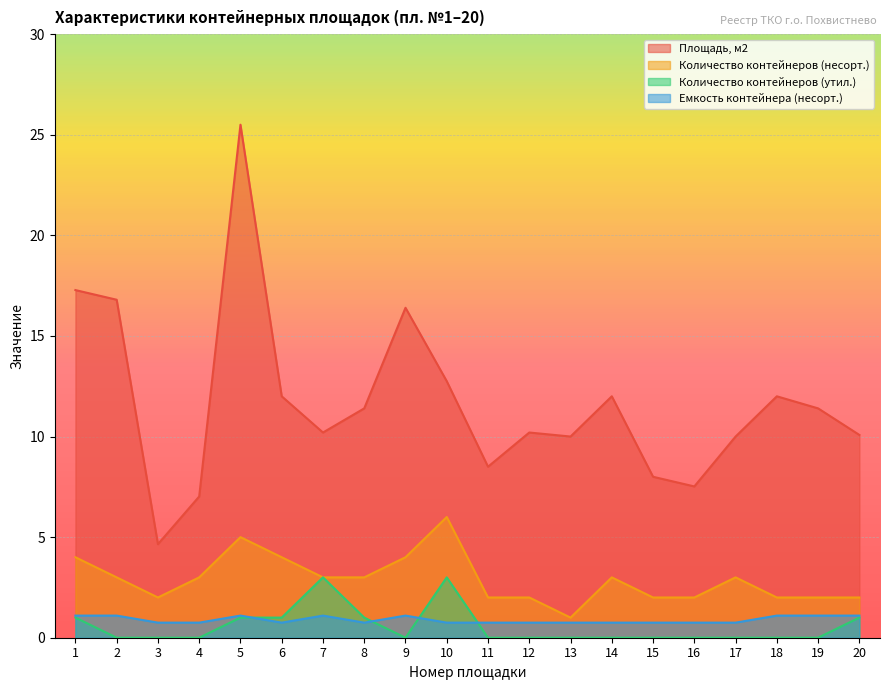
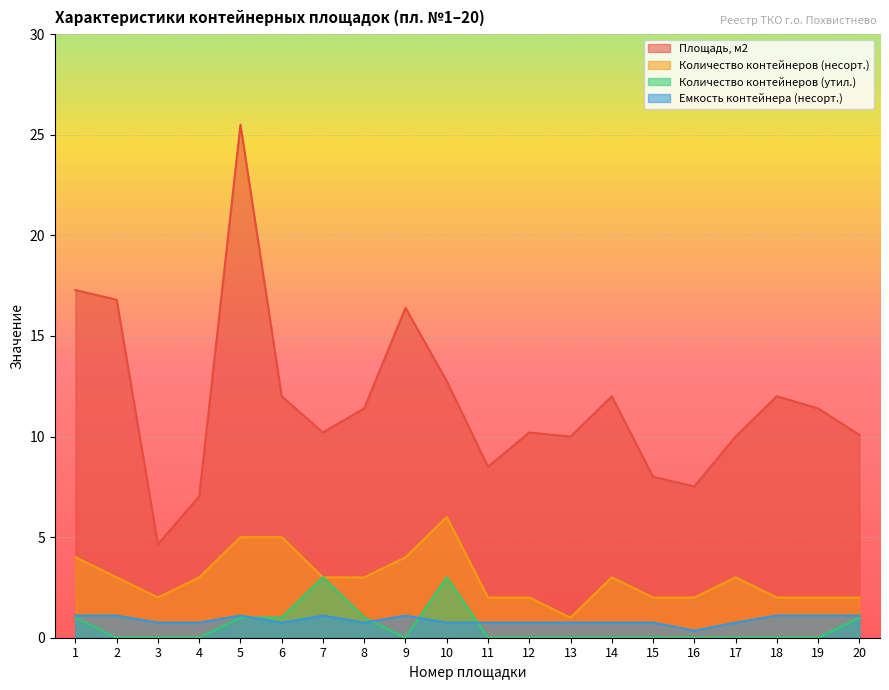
Количество контейнеров (несорт.), 6: 4 -> 5
Емкость контейнера (несорт.), 16: 0.8 -> 0.4
